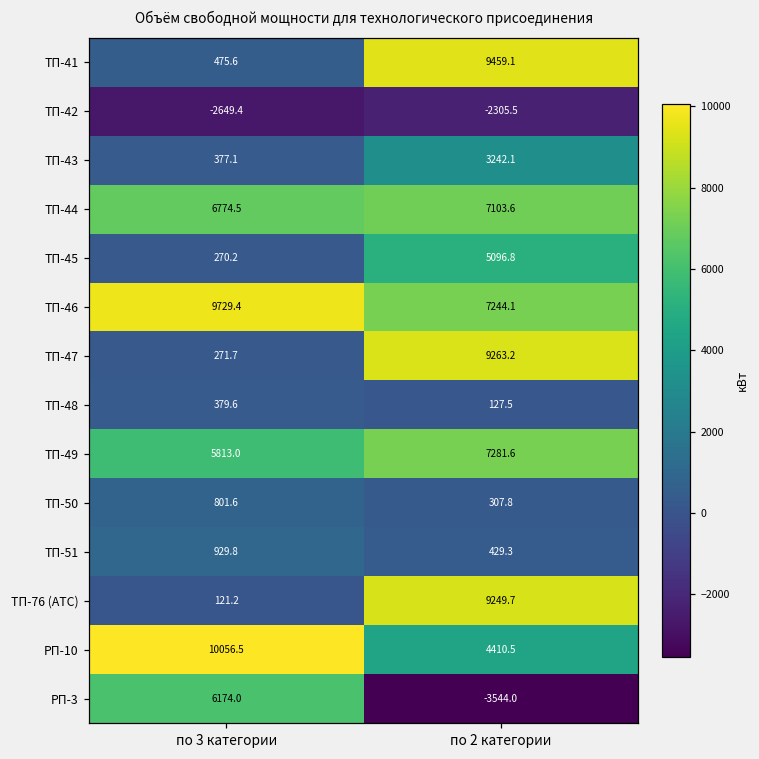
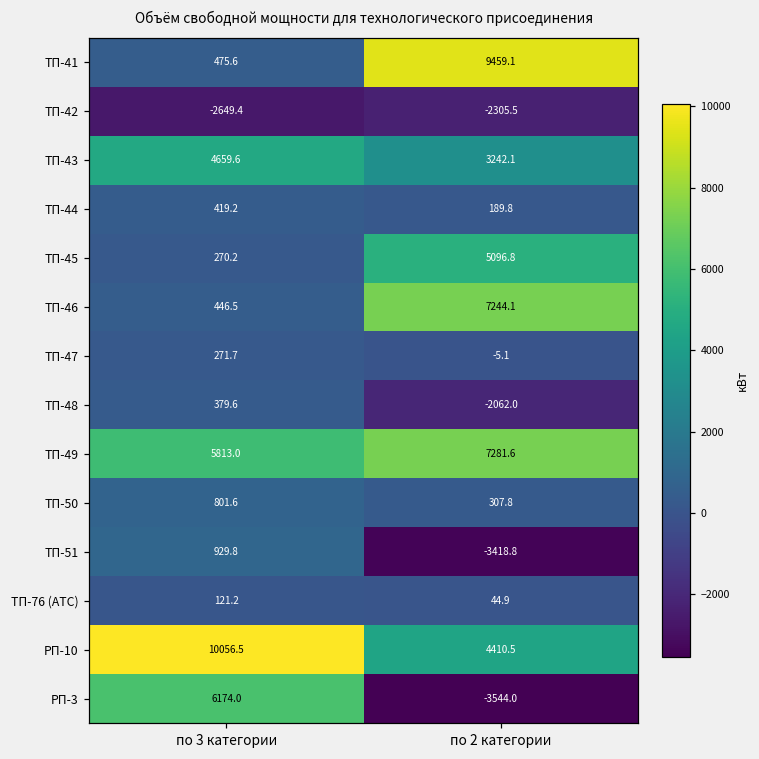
ТП-43, по 3 категории: 377.1 -> 4659.6
ТП-44, по 3 категории: 6774.5 -> 419.2
ТП-44, по 2 категории: 7103.6 -> 189.8
ТП-46, по 3 категории: 9729.4 -> 446.5
ТП-47, по 2 категории: 9263.2 -> -5.1
ТП-48, по 2 категории: 127.5 -> -2062.0
ТП-51, по 2 категории: 429.3 -> -3418.8
ТП-76 (АТС), по 2 категории: 9249.7 -> 44.9
